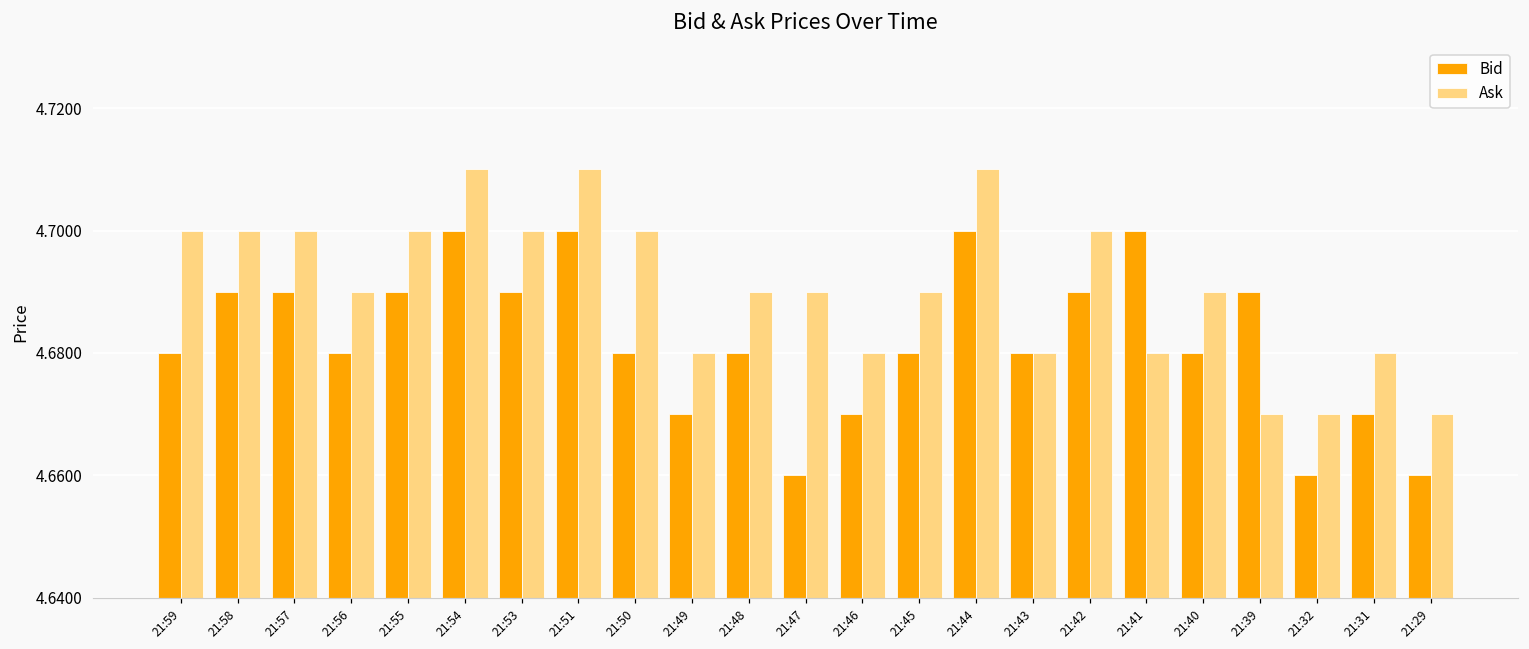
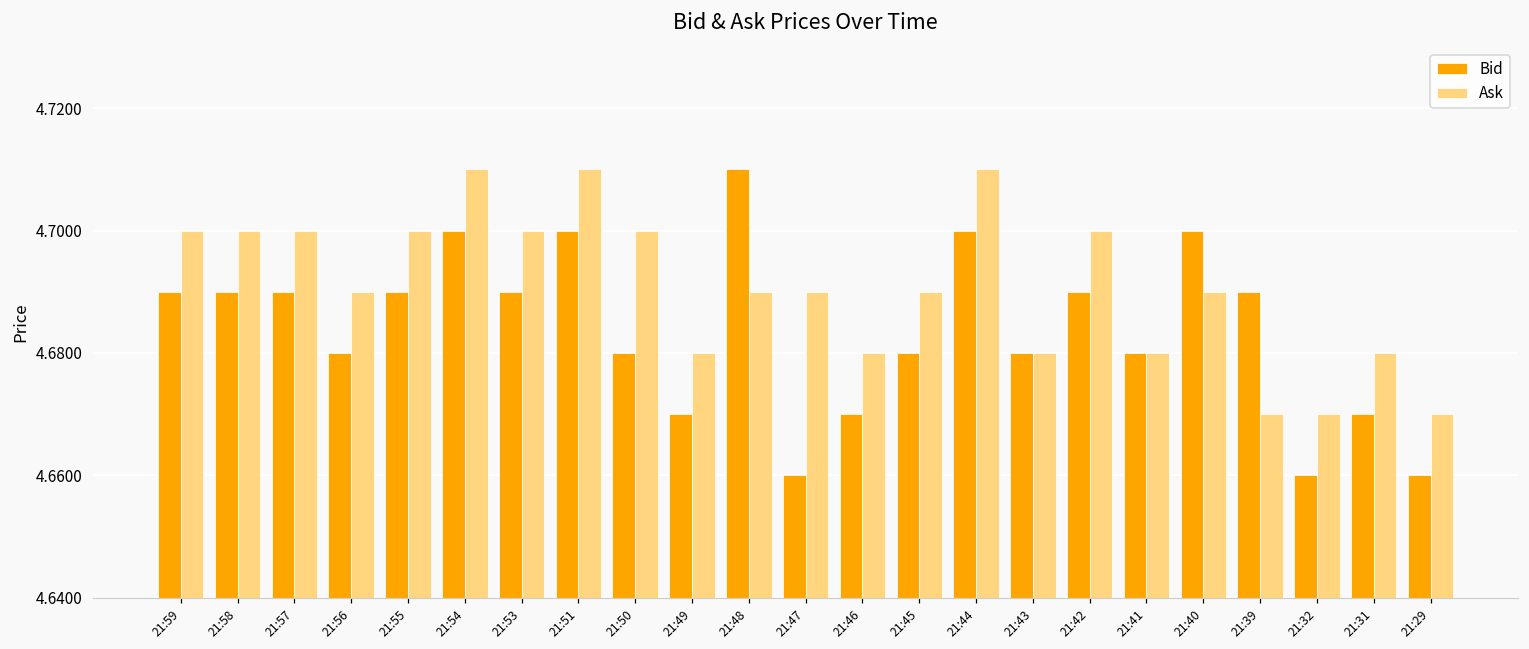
Bid, 21:59: 4.68 -> 4.69
Bid, 21:48: 4.68 -> 4.71
Bid, 21:41: 4.70 -> 4.68
Bid, 21:40: 4.68 -> 4.70
